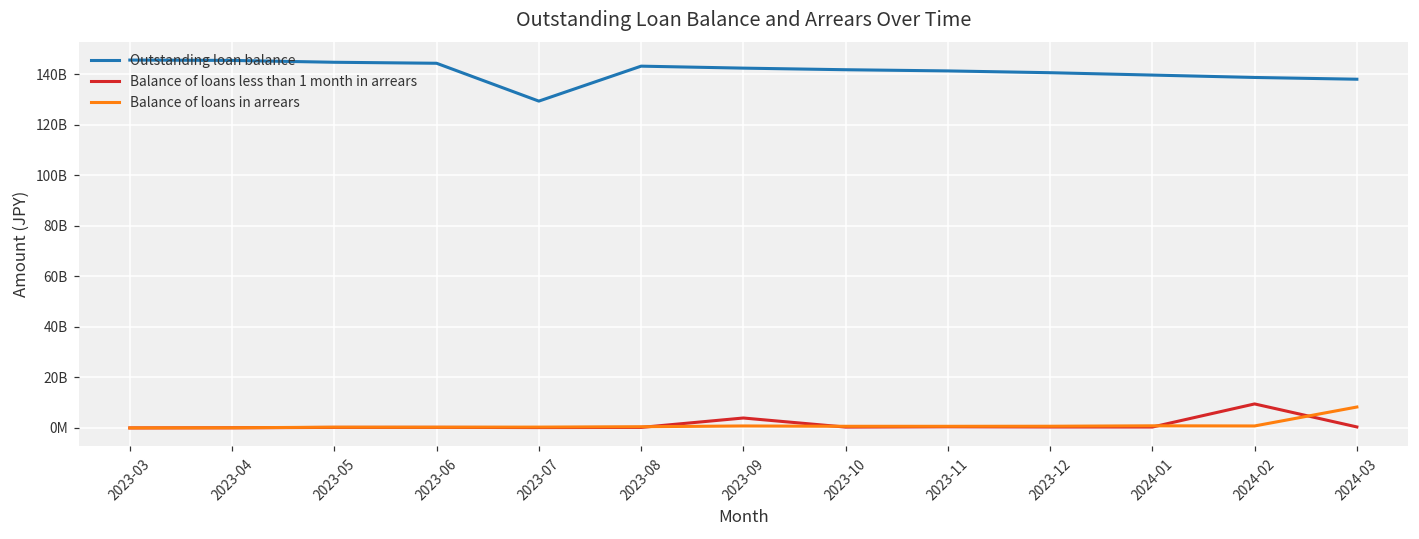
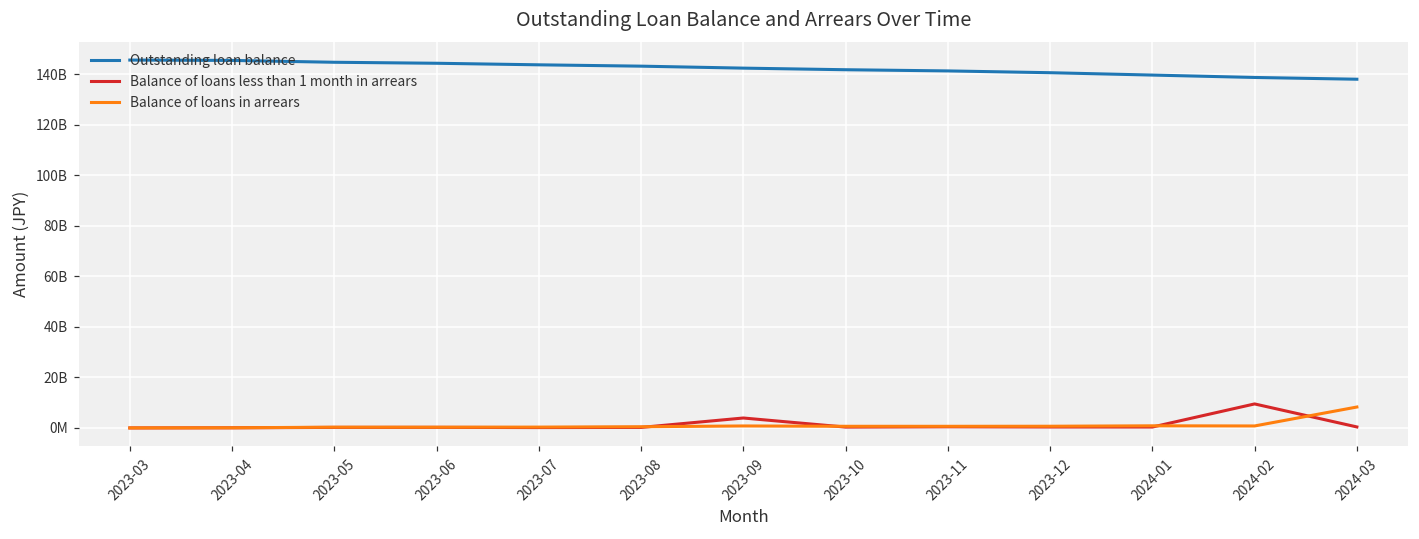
Outstanding loan balance, 2023-07: 129000000000 -> 144000000000
